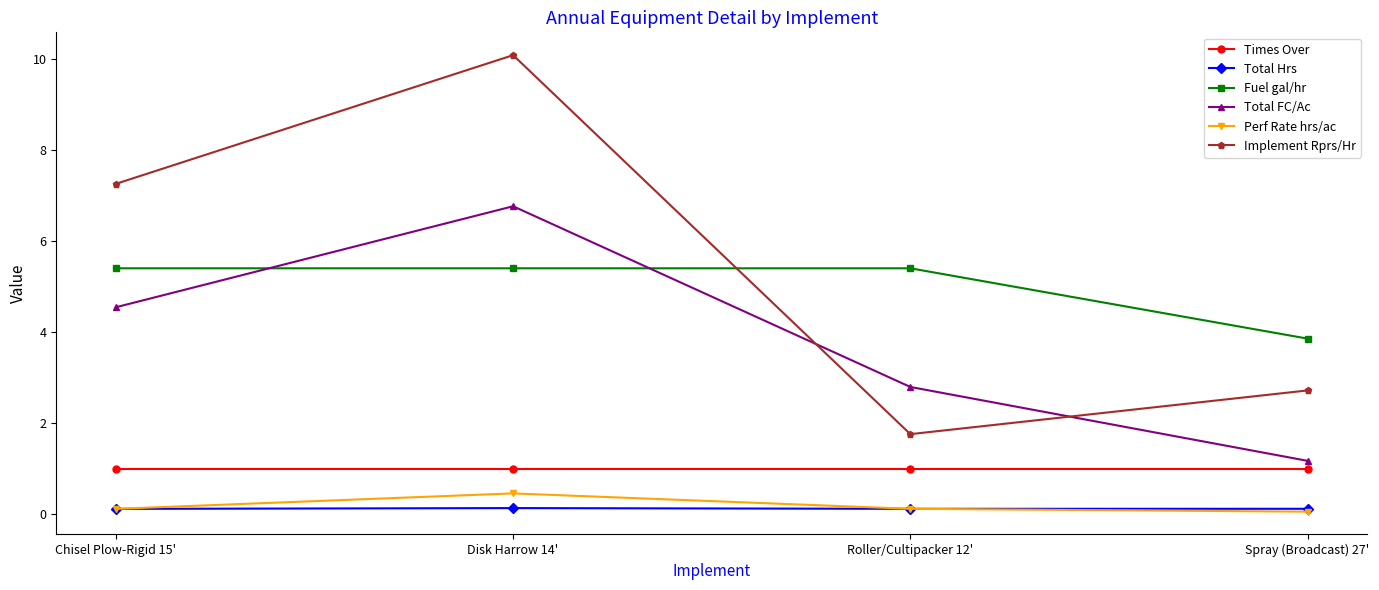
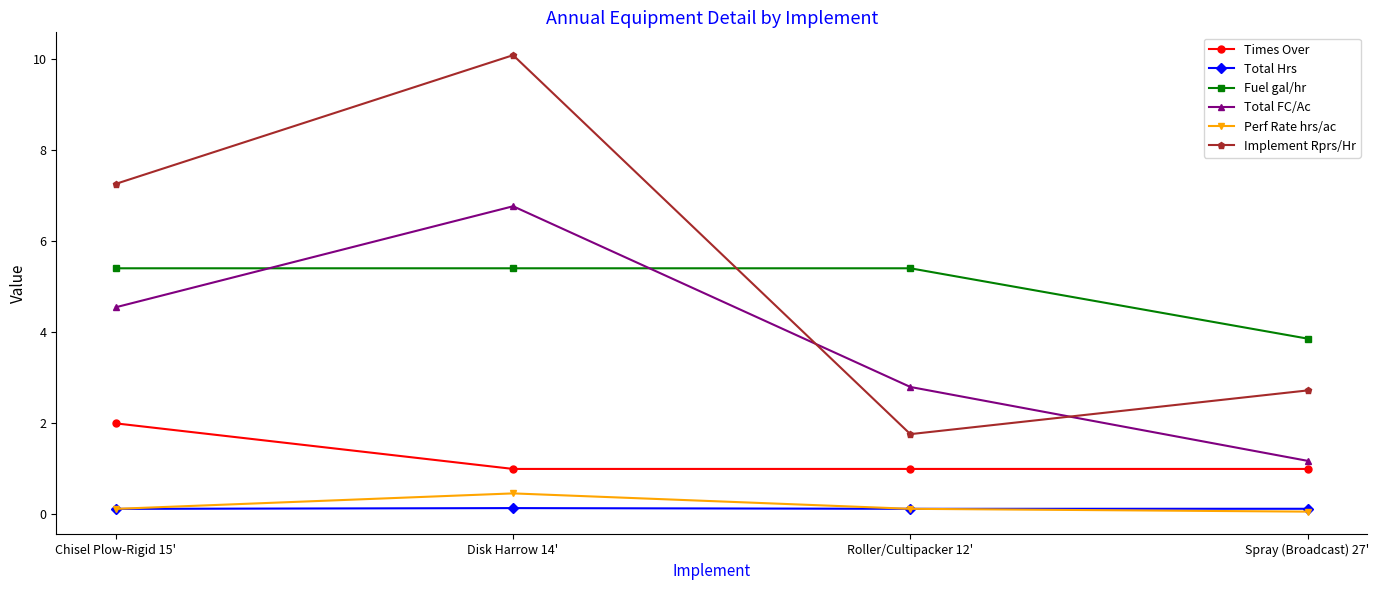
Times Over, Chisel Plow-Rigid 15': 1 -> 2
